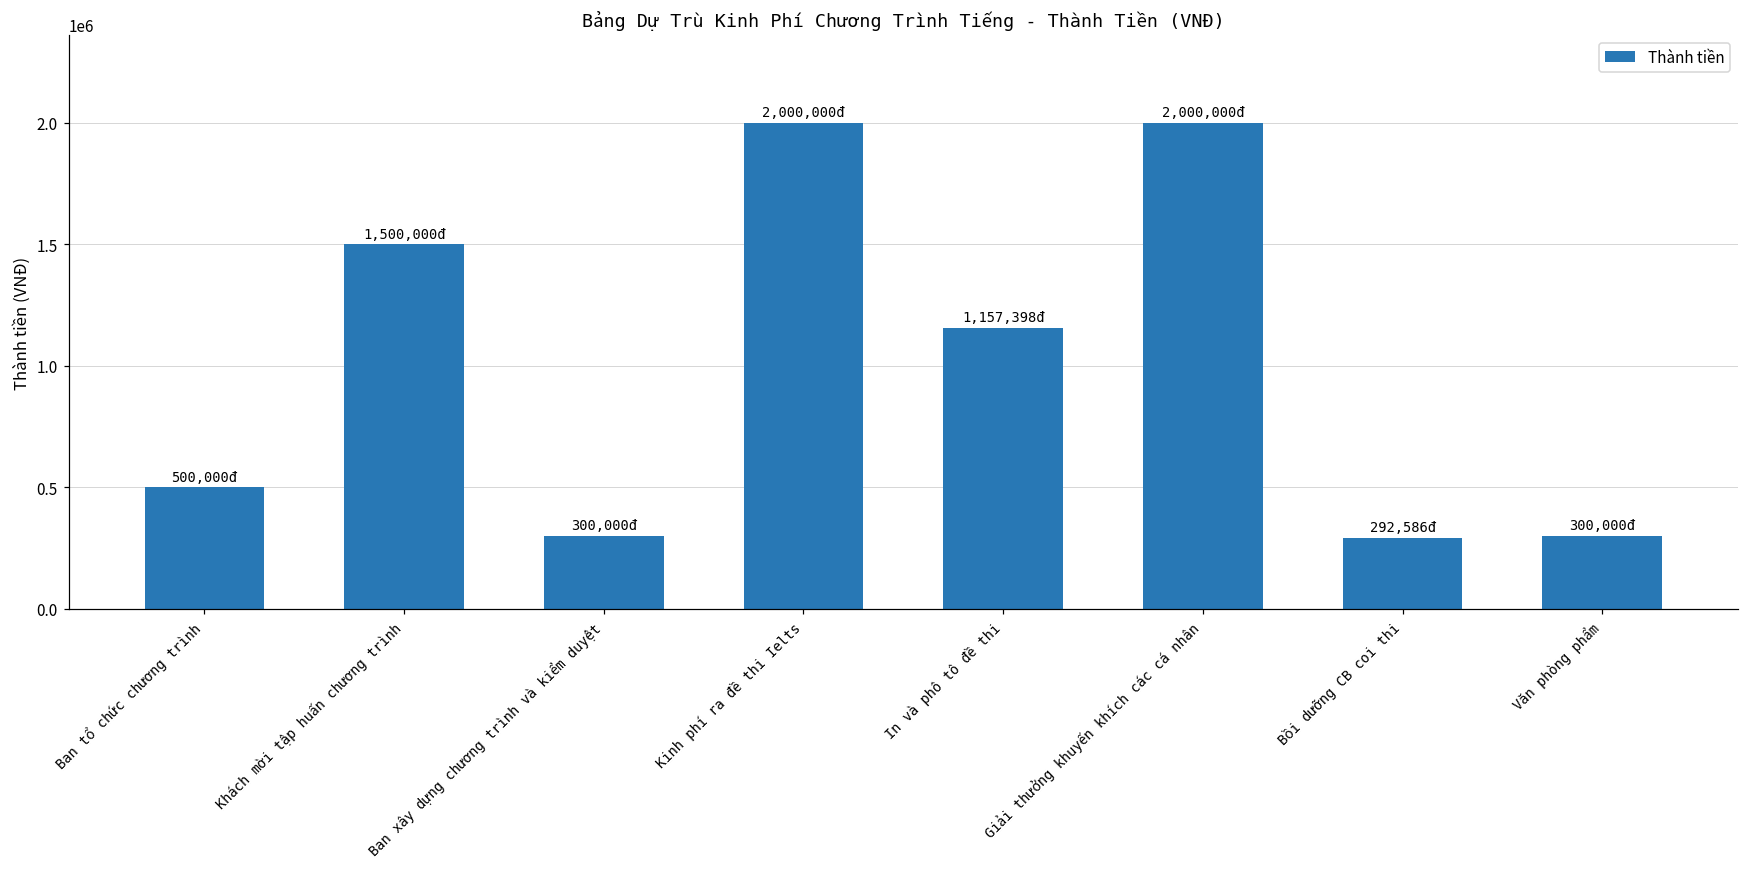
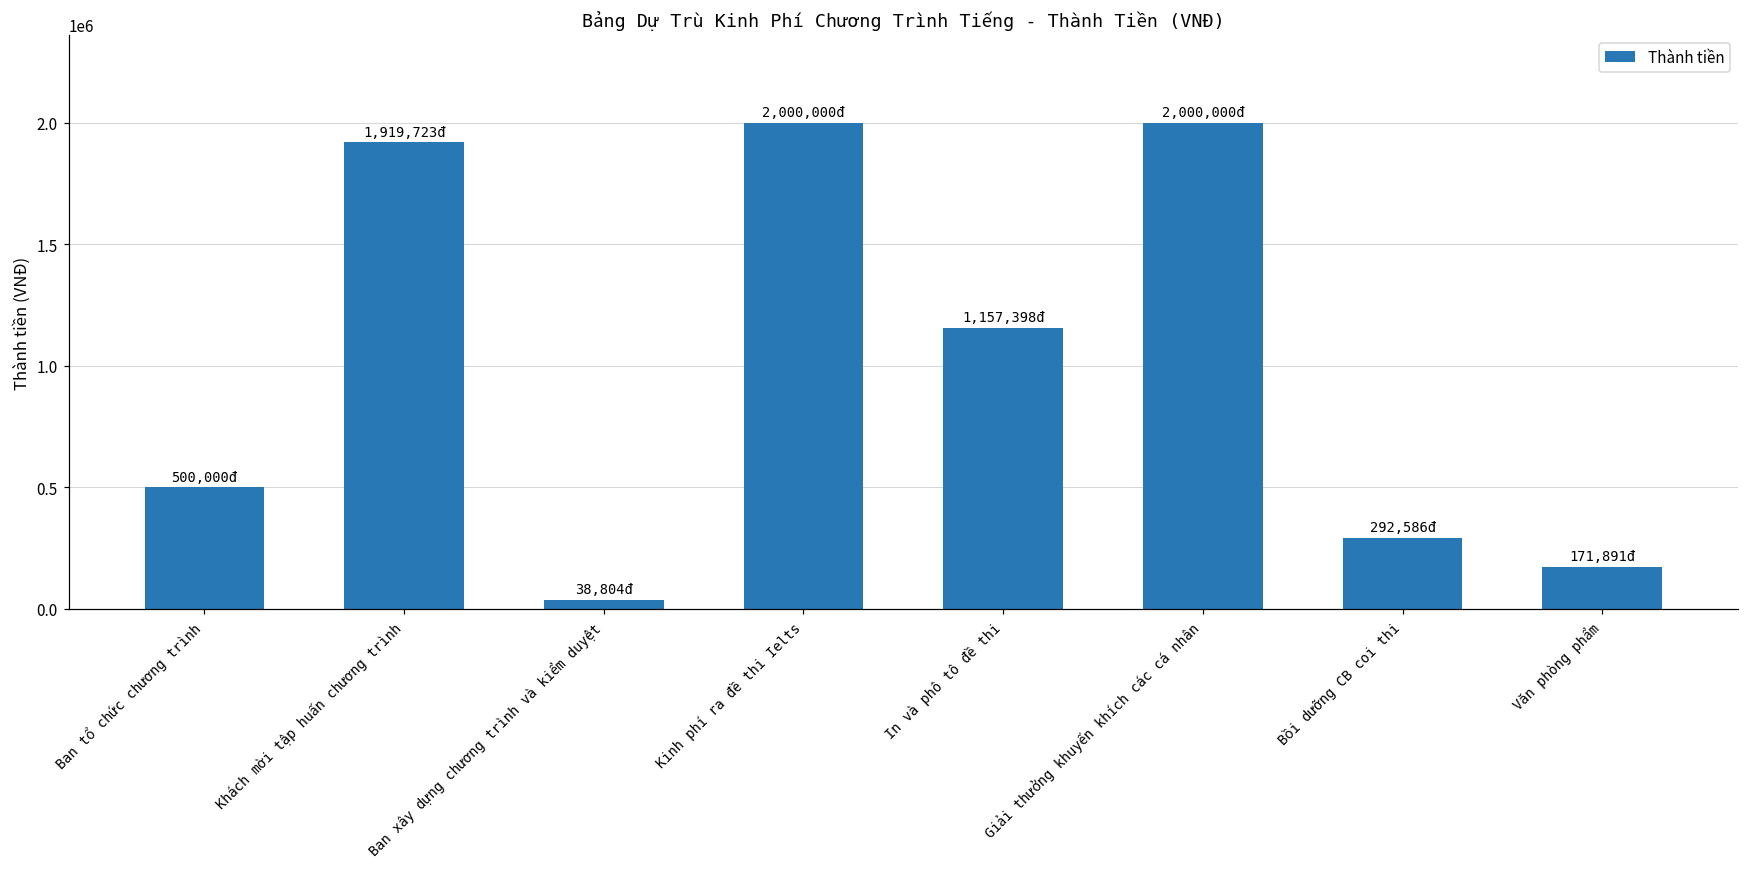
Khách mời tập huấn chương trình: 1,500,000đ -> 1,919,723đ
Ban xây dựng chương trình và kiểm duyệt: 300,000đ -> 38,804đ
Văn phòng phẩm: 300,000đ -> 171,891đ
